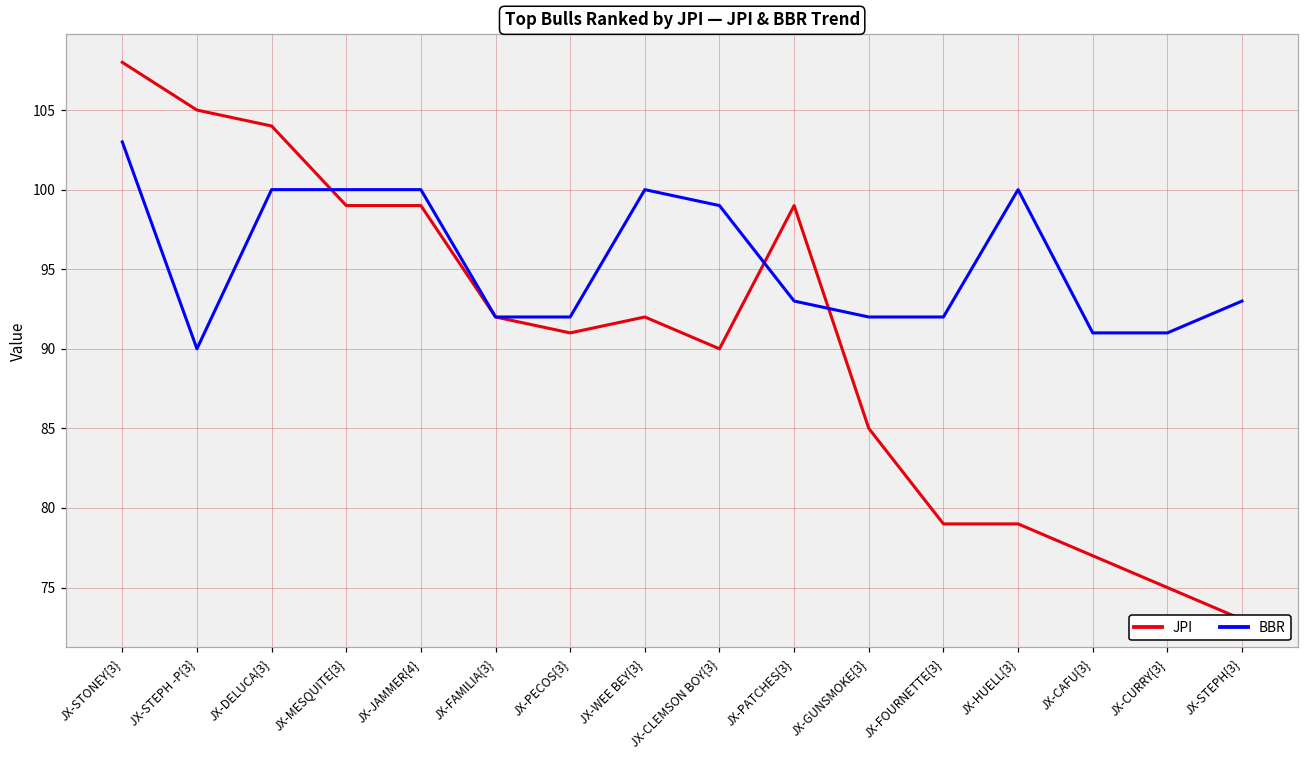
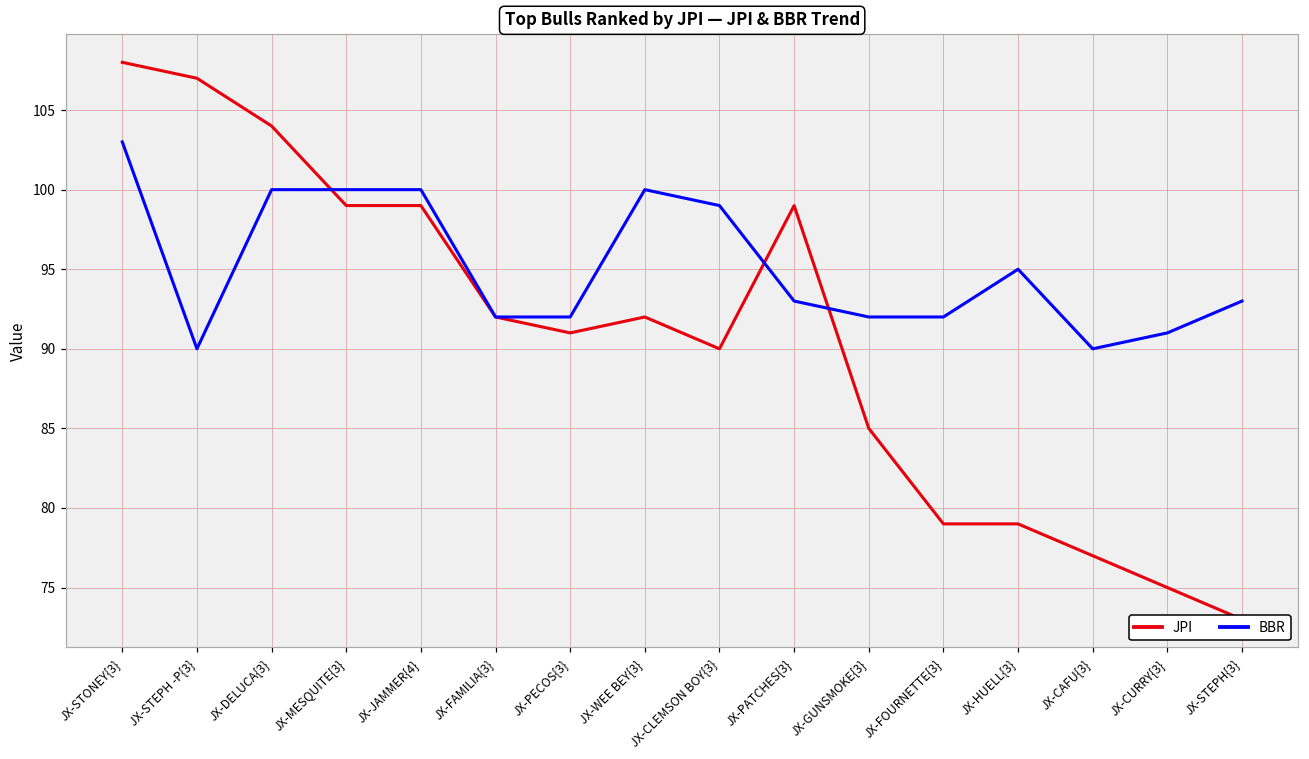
JPI, JX-STEPH -P{3}: 105 -> 107
BBR, JX-HUELL{3}: 100 -> 95
BBR, JX-CAFU{3}: 91 -> 90
